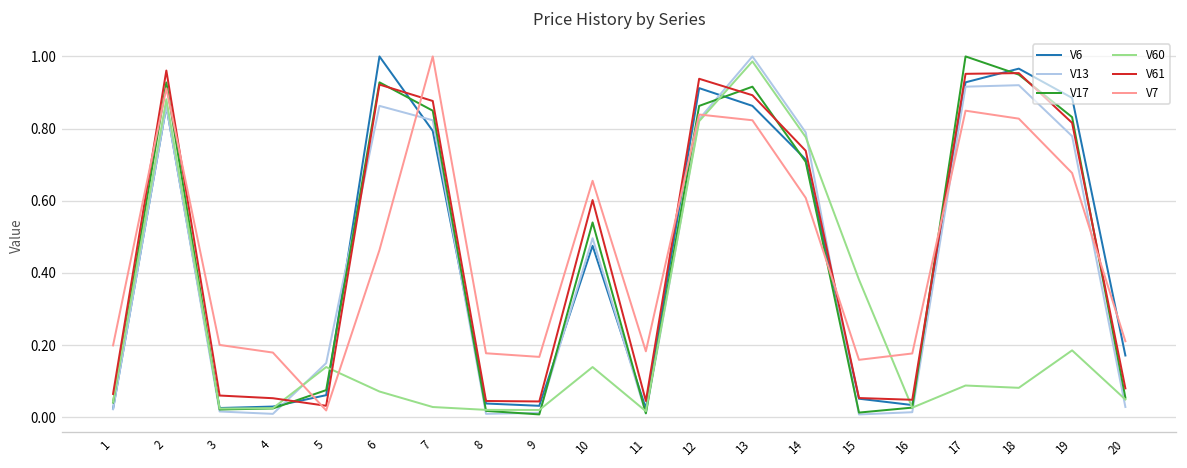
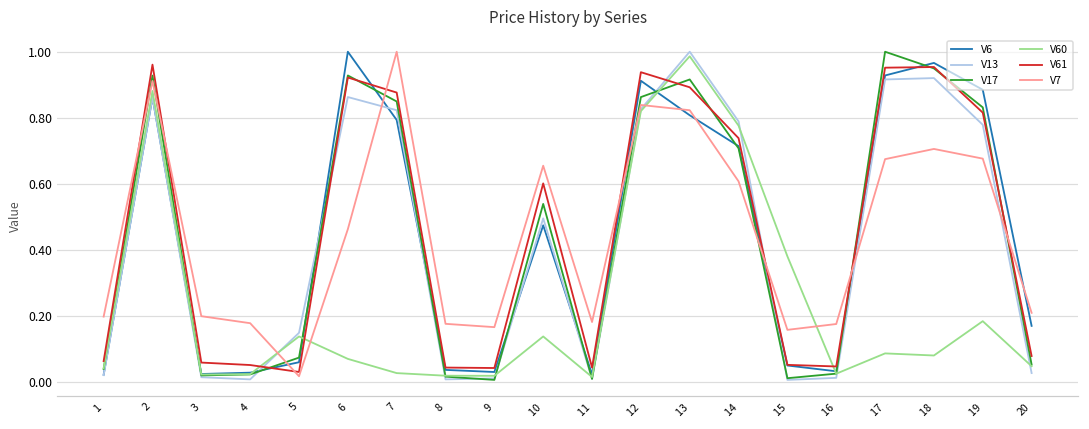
V6, 13: 0.86 -> 0.81
V7, 17: 0.85 -> 0.68
V7, 18: 0.83 -> 0.71
